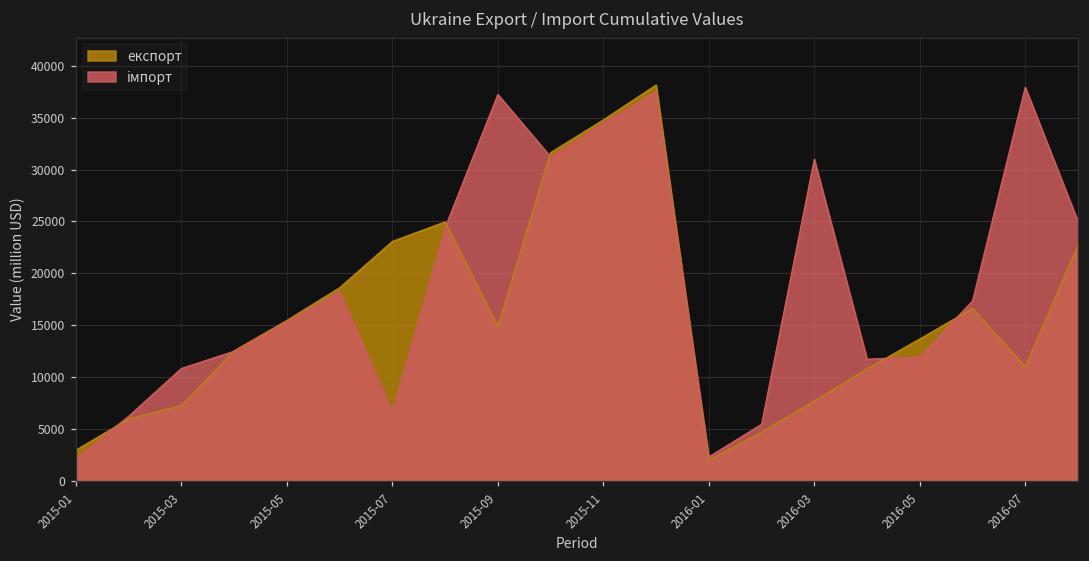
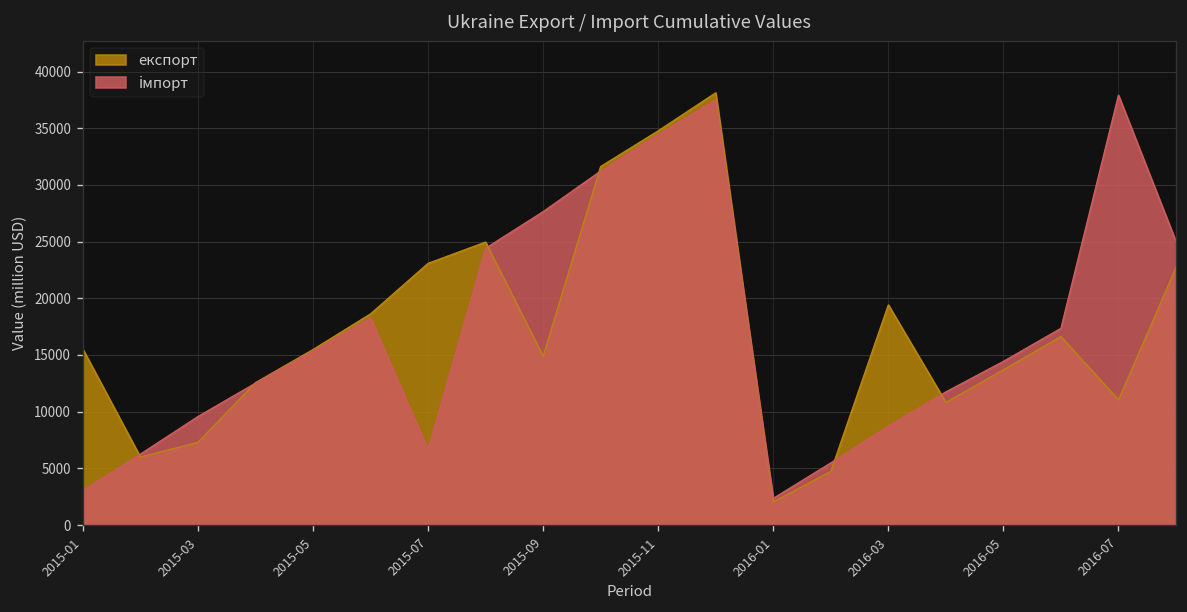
експорт, 2015-01: 3000 -> 16000
імпорт, 2015-01: 2000 -> 3000
імпорт, 2015-03: 11000 -> 10000
імпорт, 2015-09: 37000 -> 28000
експорт, 2016-03: 8000 -> 19000
імпорт, 2016-03: 31000 -> 9000
імпорт, 2016-05: 12000 -> 14000
